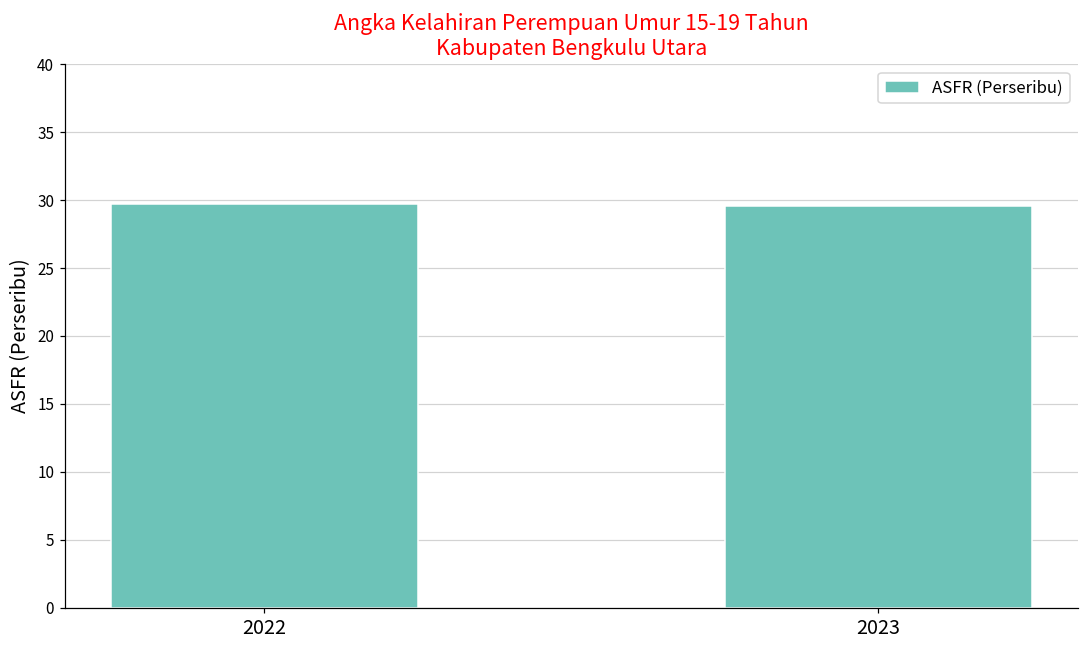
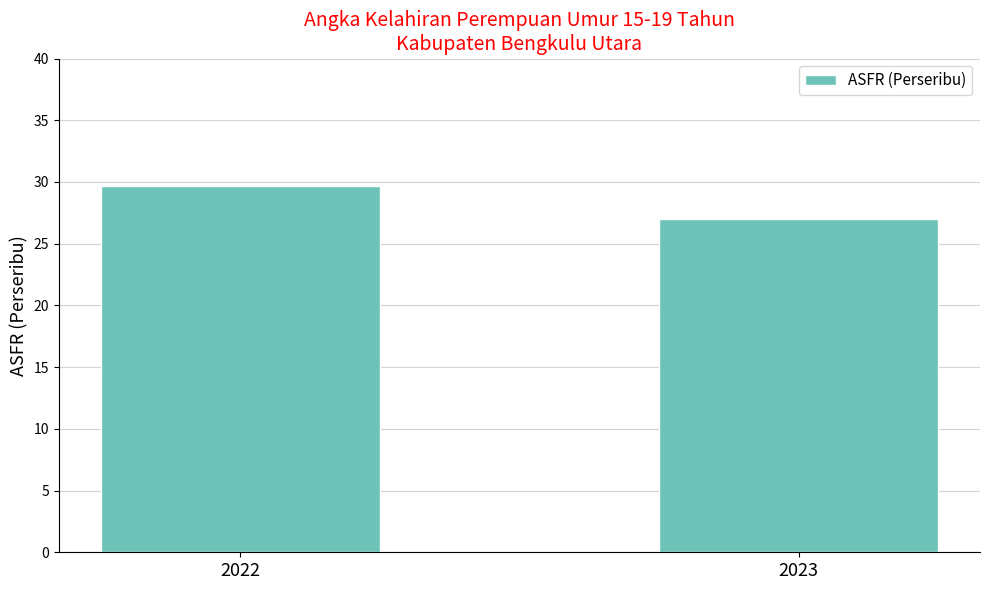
2023: 29.6 -> 27.0
